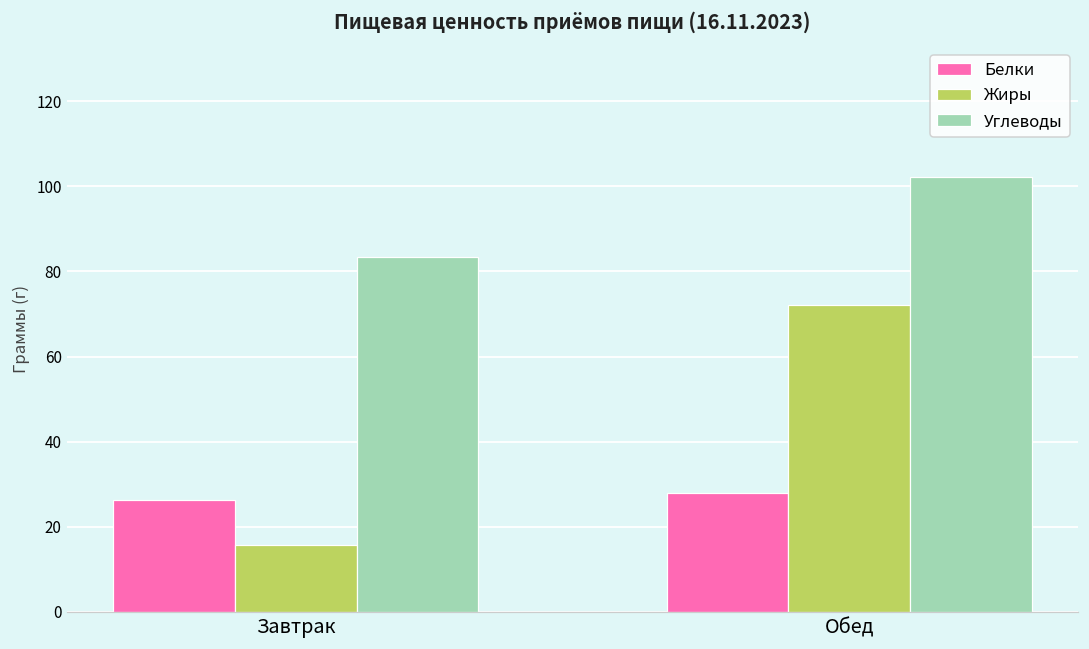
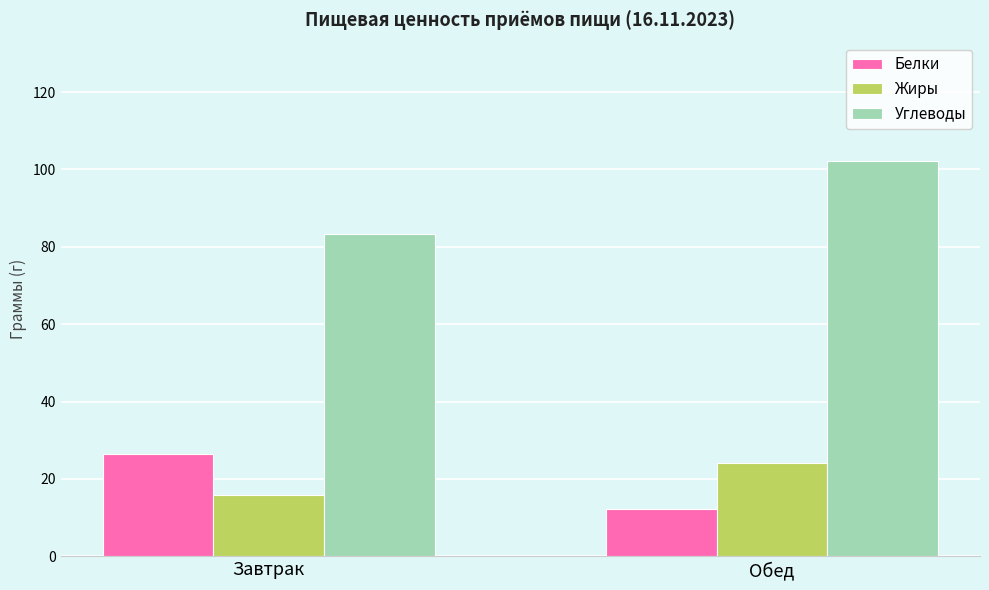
Белки, Обед: 28 -> 12
Жиры, Обед: 72 -> 24
